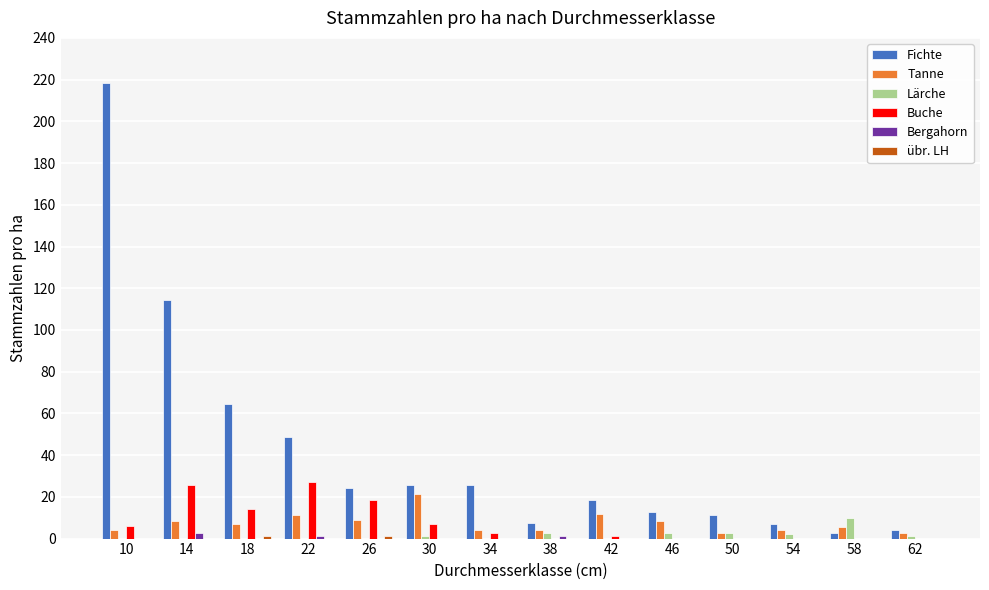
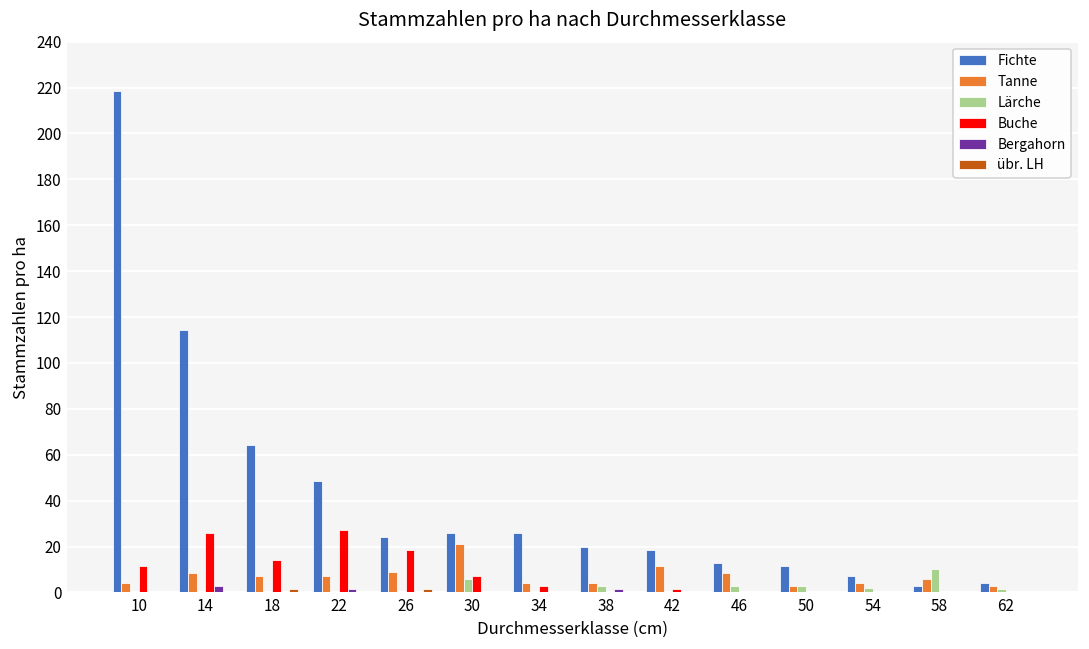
Buche, 10: 6 -> 11
Tanne, 22: 11 -> 7
Lärche, 30: 1 -> 6
Fichte, 38: 8 -> 20
